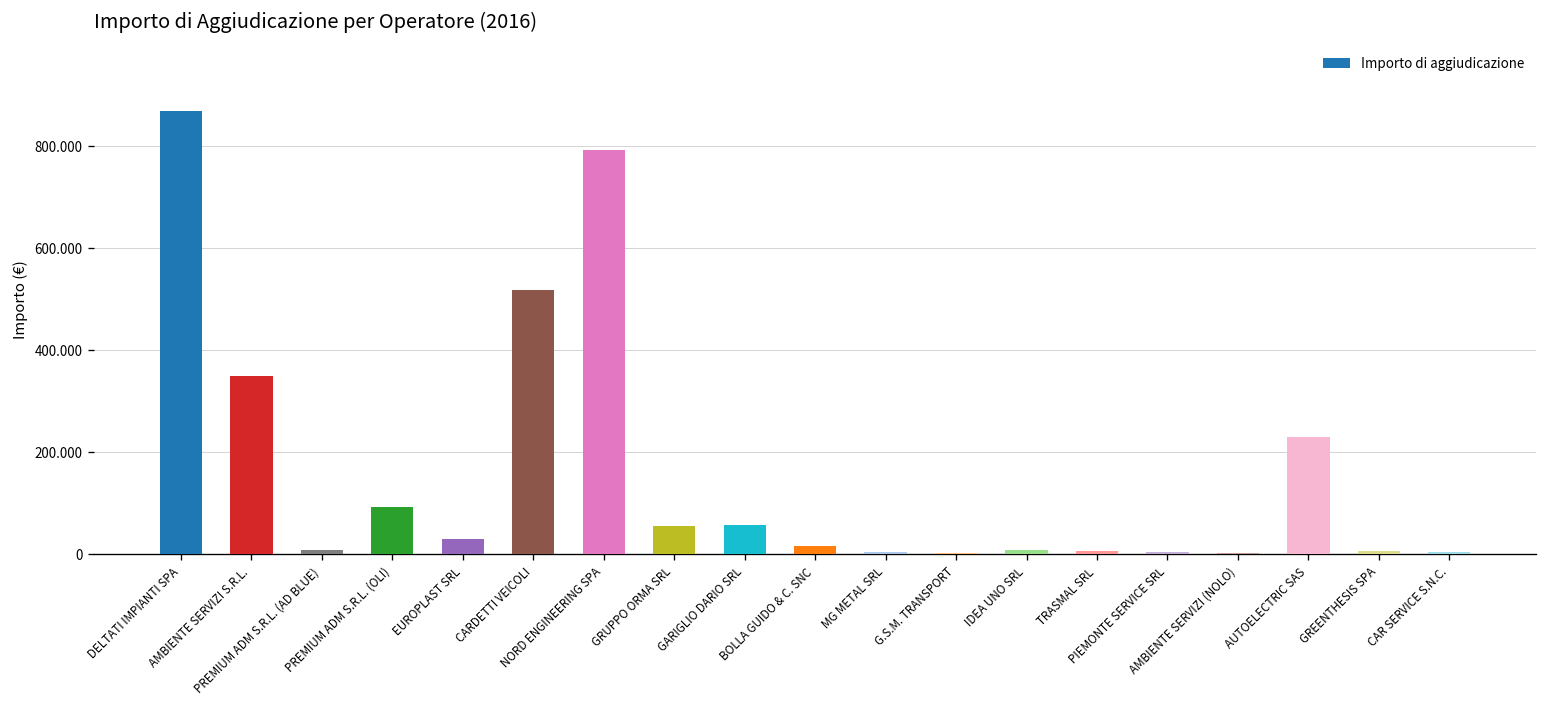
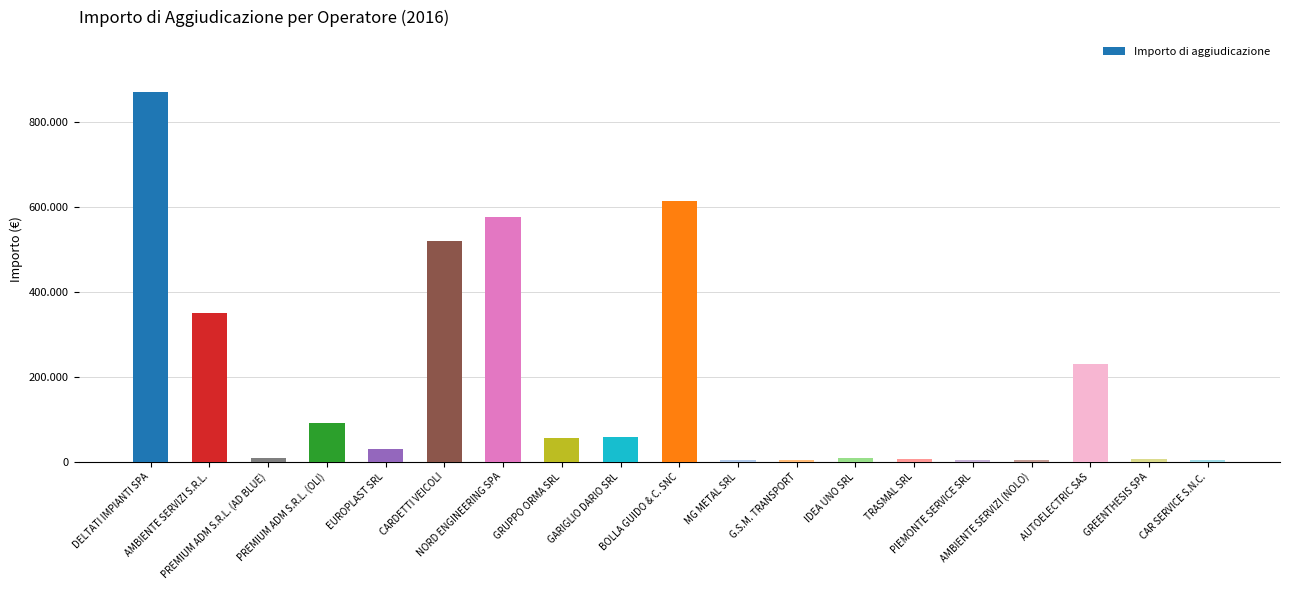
NORD ENGINEERING SPA: 790 -> 580
BOLLA GUIDO & C. SNC: 20 -> 610
